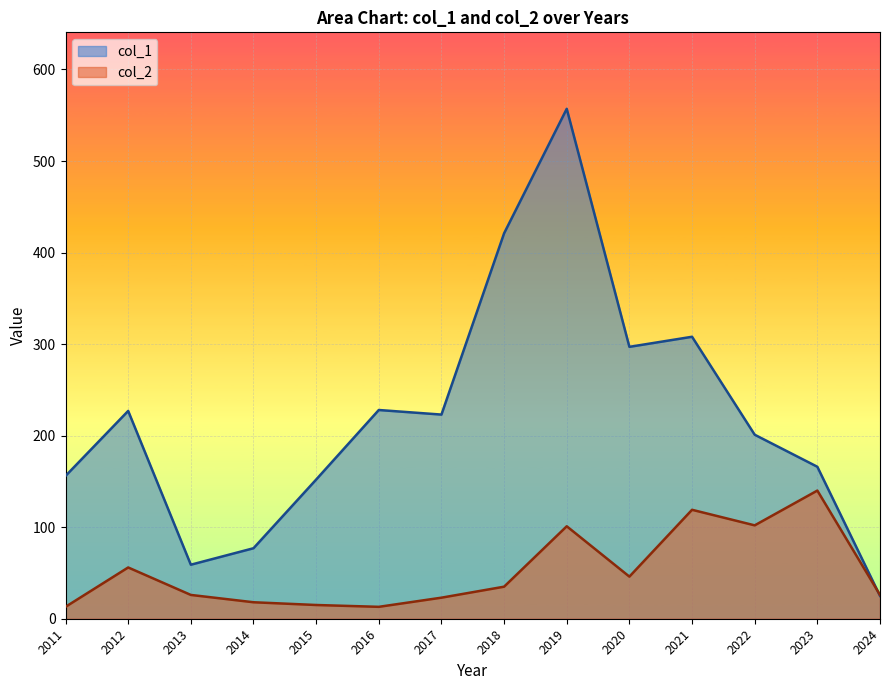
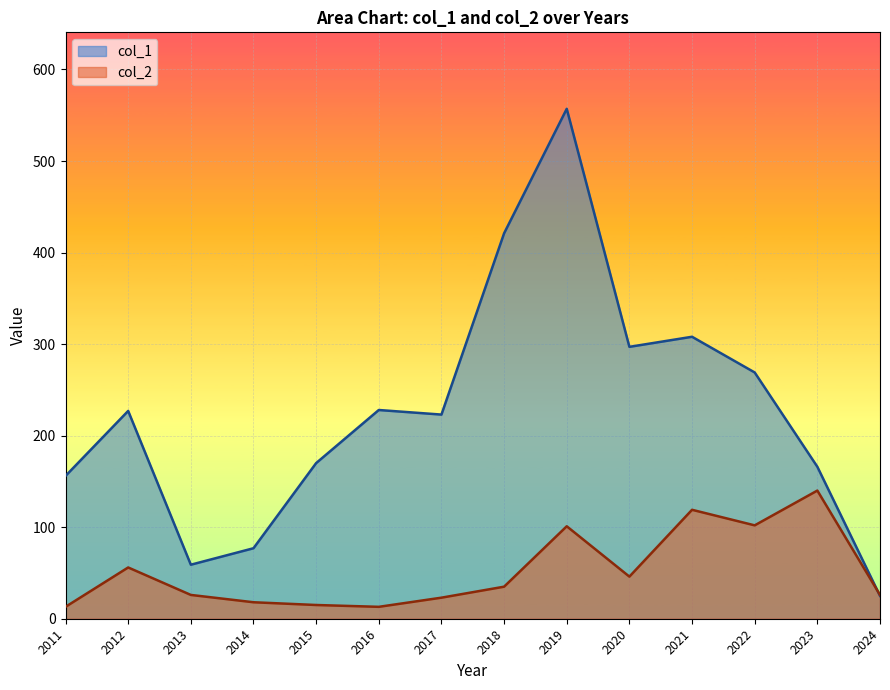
col_1, 2015: 150 -> 170
col_1, 2022: 200 -> 270
